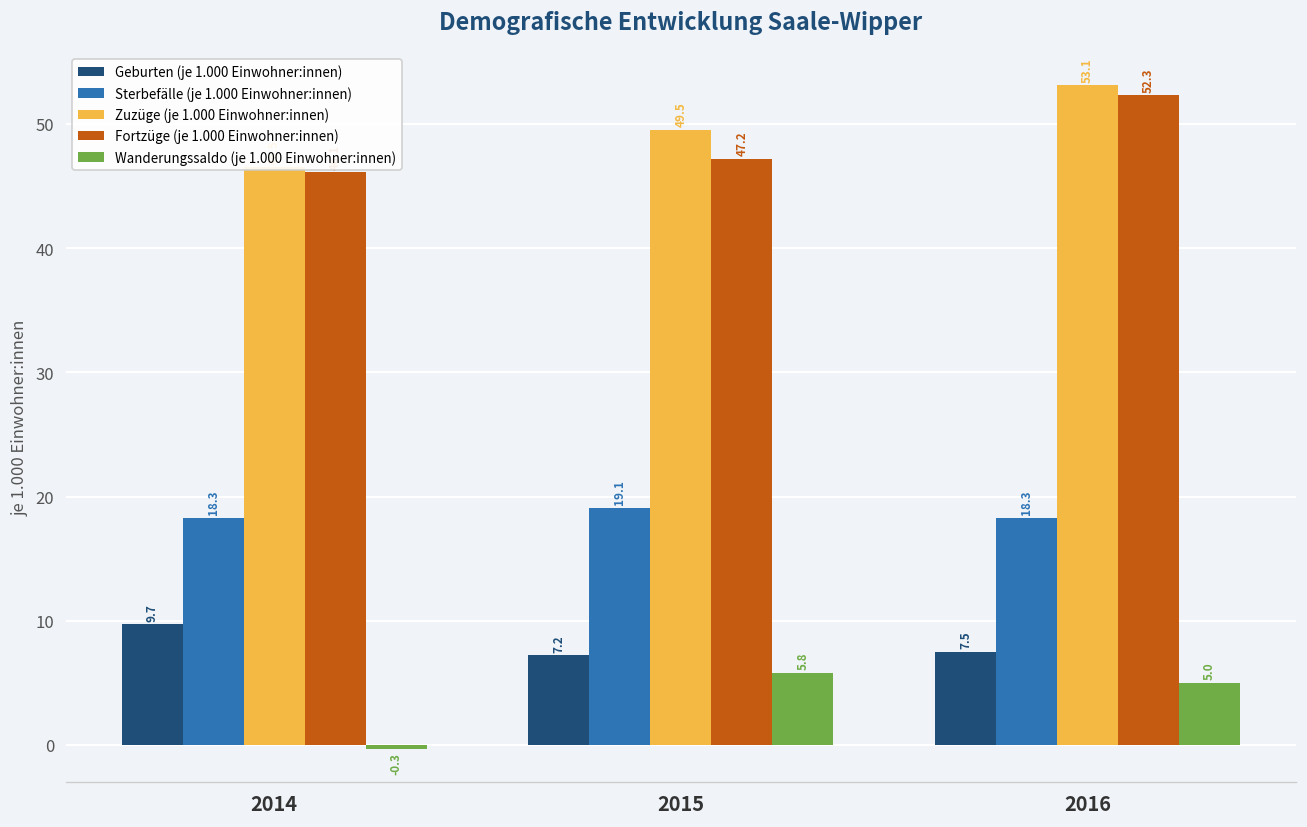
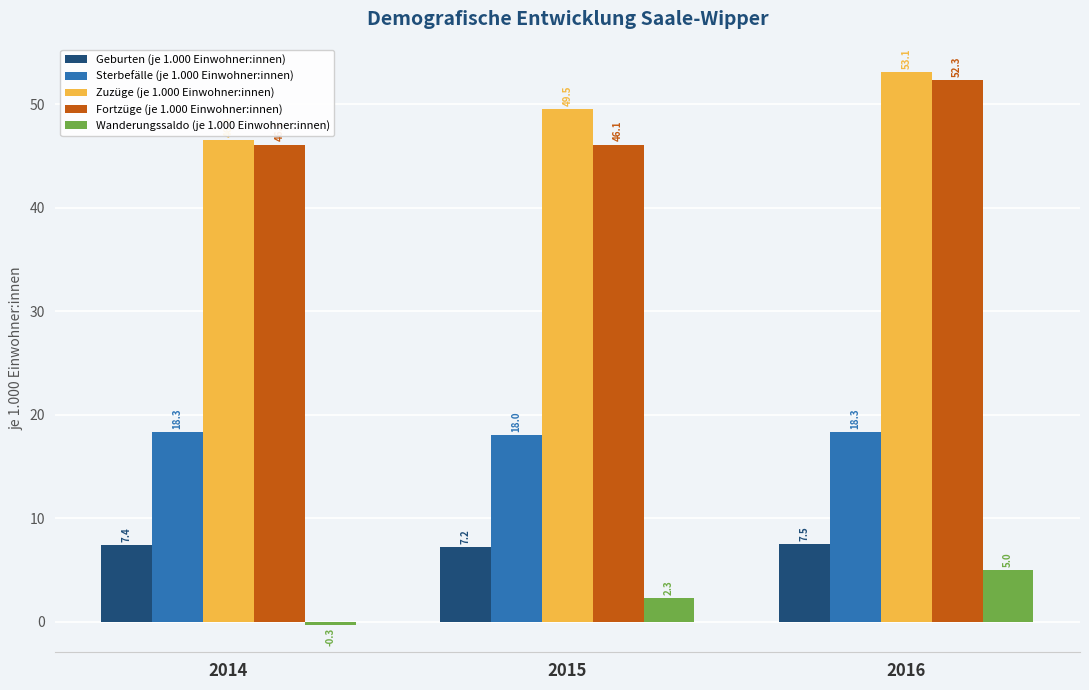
Geburten (je 1.000 Einwohner:innen), 2014: 9.7 -> 7.4
Sterbefälle (je 1.000 Einwohner:innen), 2015: 19.1 -> 18.0
Fortzüge (je 1.000 Einwohner:innen), 2015: 47.2 -> 46.1
Wanderungssaldo (je 1.000 Einwohner:innen), 2015: 5.8 -> 2.3
